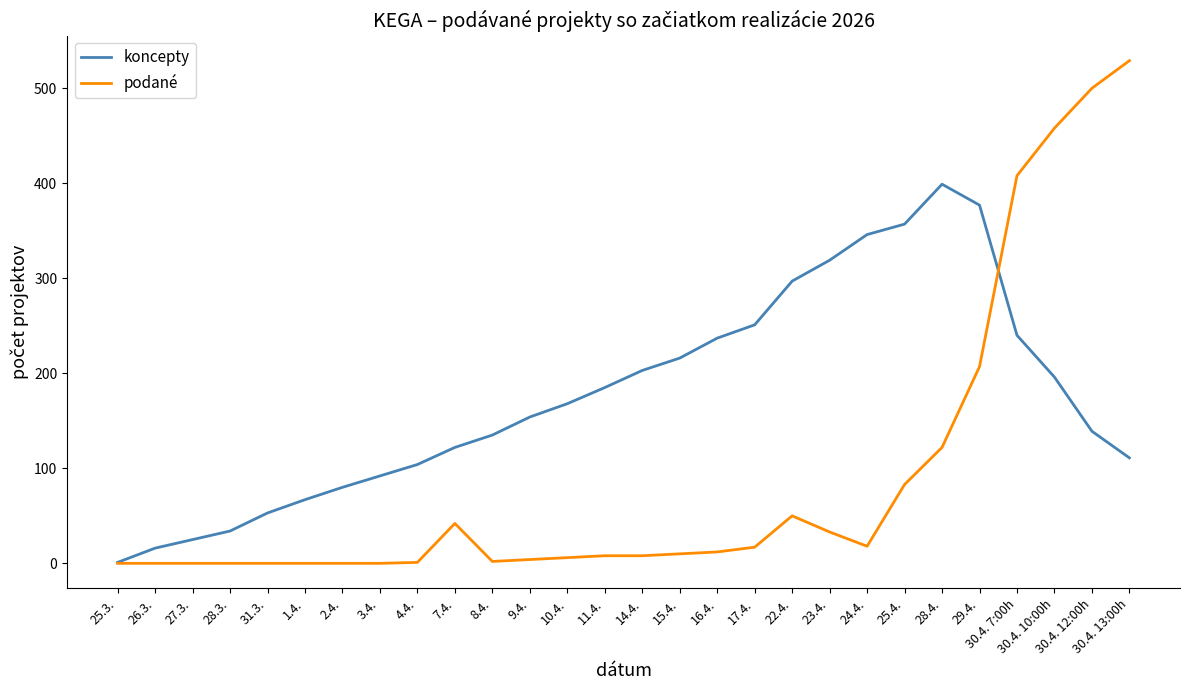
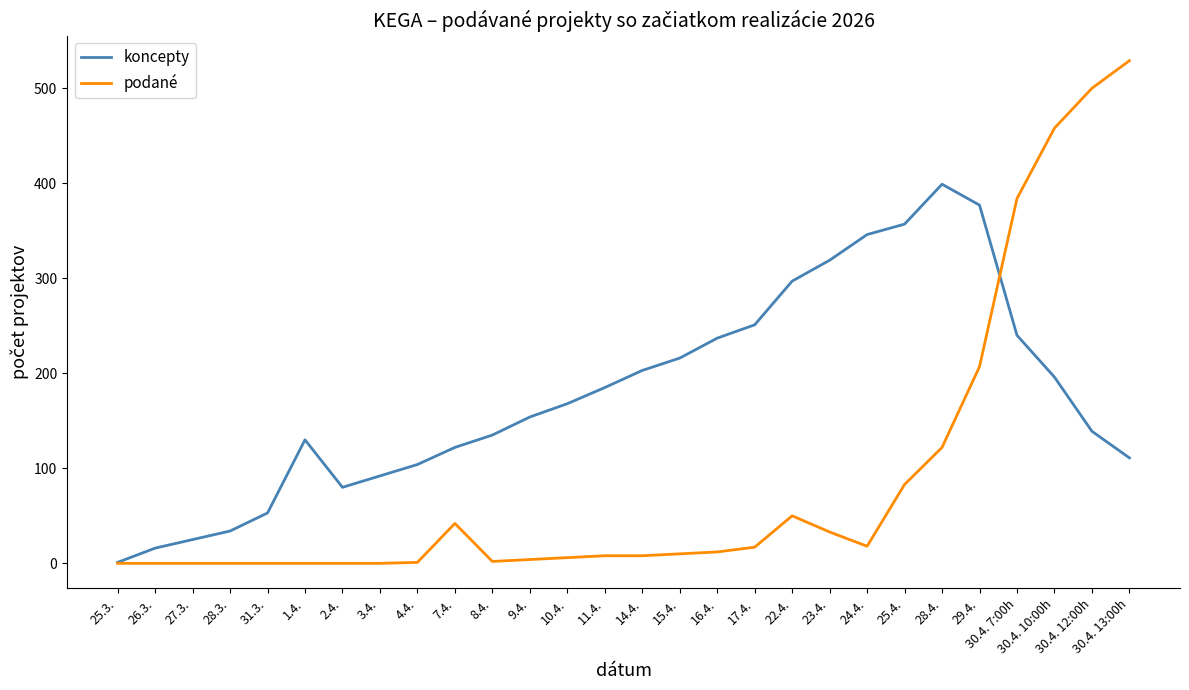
koncepty, 1.4.: 70 -> 130
podané, 30.4. 7:00h: 410 -> 380
